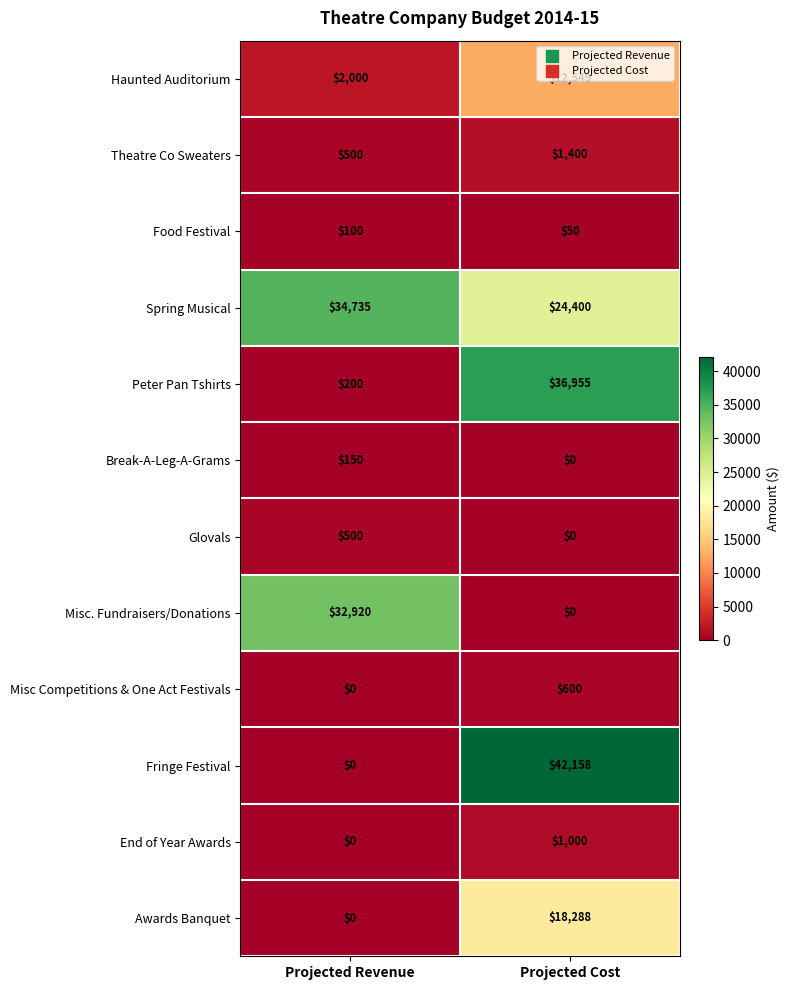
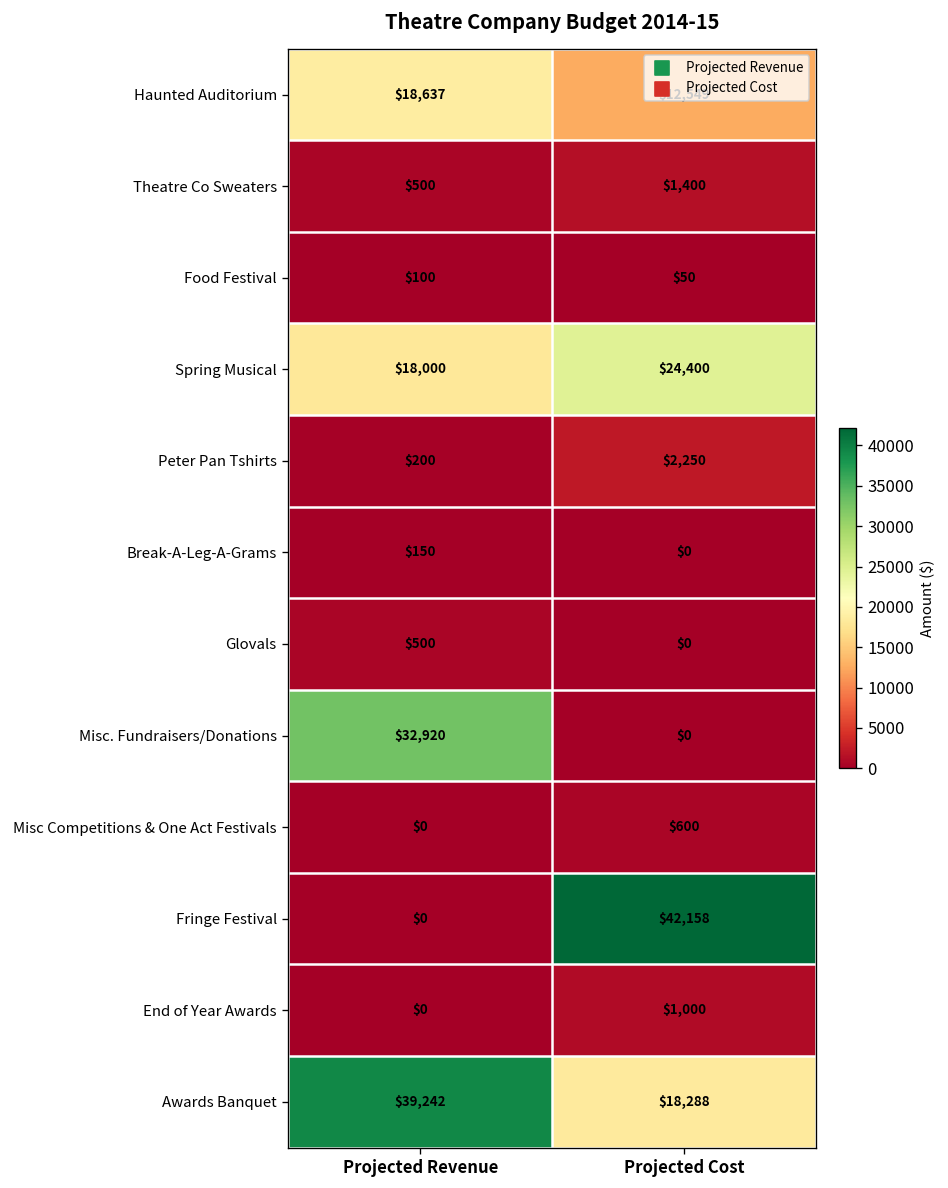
Haunted Auditorium, Projected Revenue: $2,000 -> $18,637
Spring Musical, Projected Revenue: $34,735 -> $18,000
Peter Pan Tshirts, Projected Cost: $36,955 -> $2,250
Awards Banquet, Projected Revenue: $0 -> $39,242
